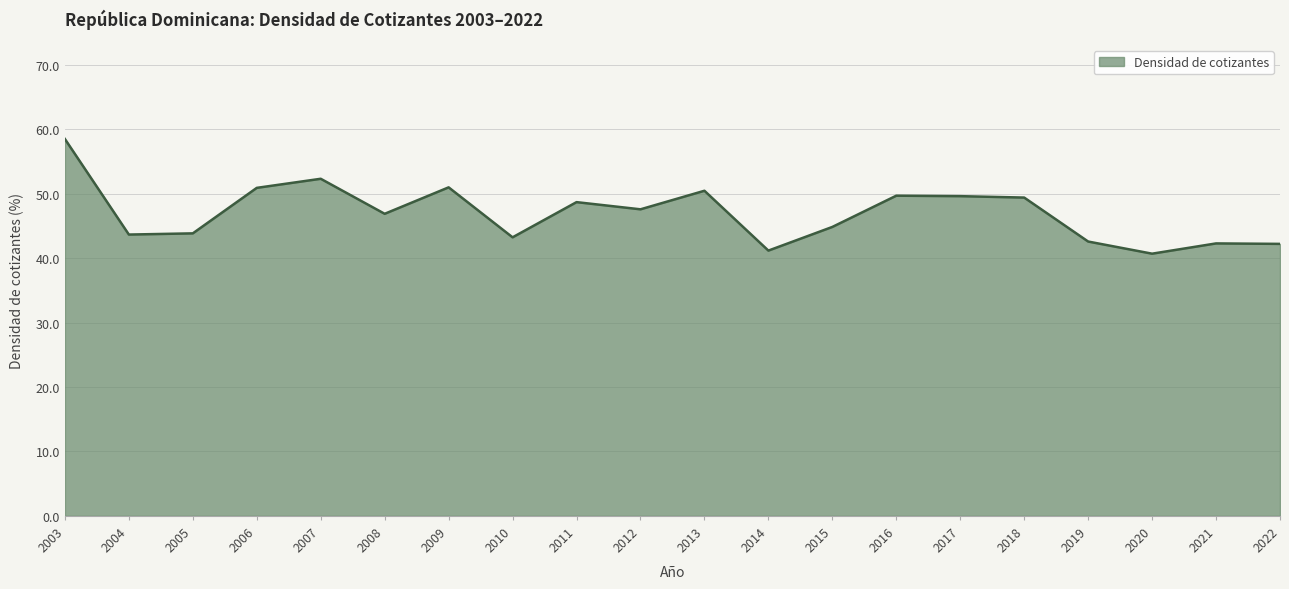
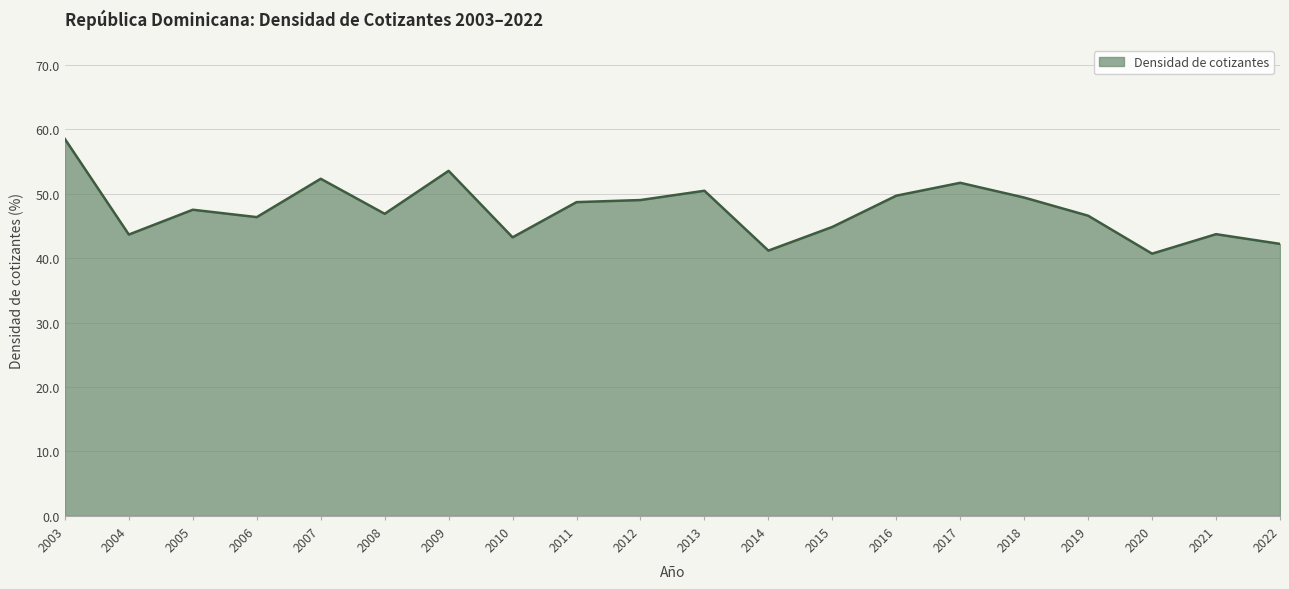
2005: 44 -> 47
2006: 51 -> 46
2009: 51 -> 54
2012: 48 -> 49
2017: 50 -> 52
2019: 43 -> 47
2021: 42 -> 44
